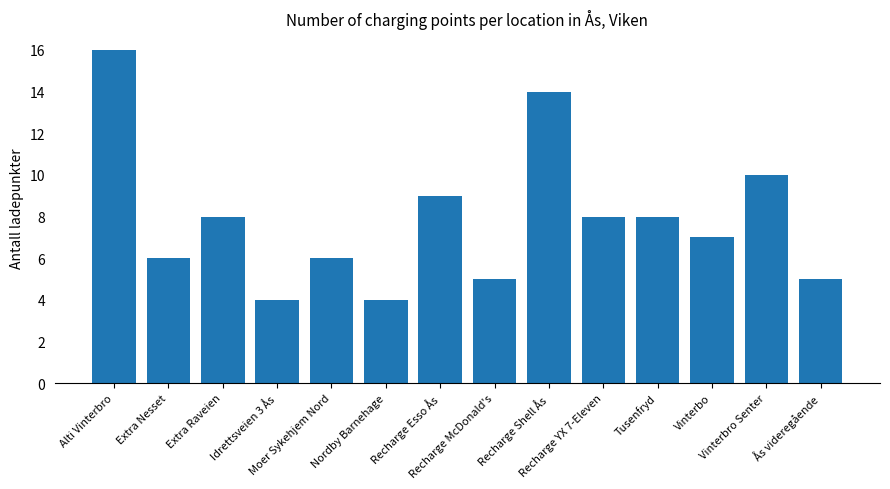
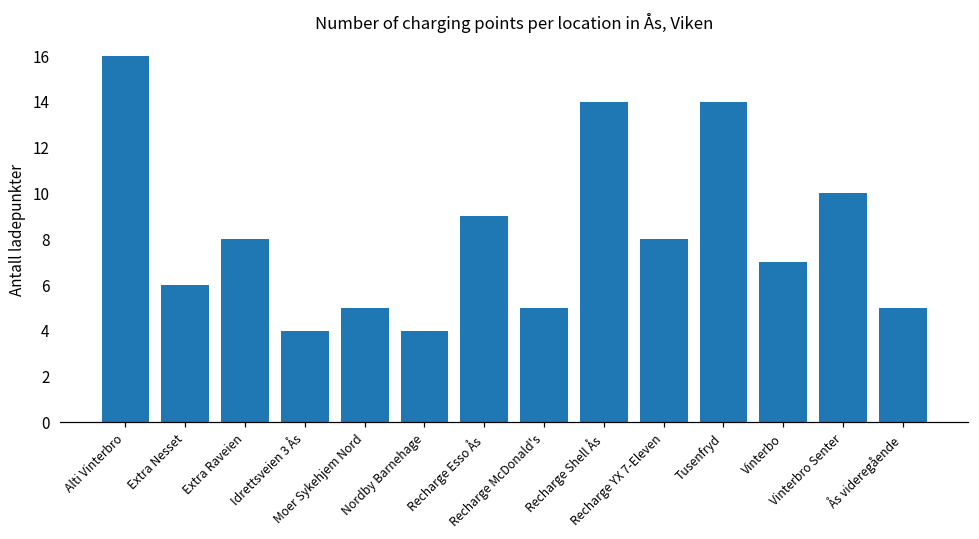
Moer Sykehjem Nord: 6 -> 5
Tusenfryd: 8 -> 14
